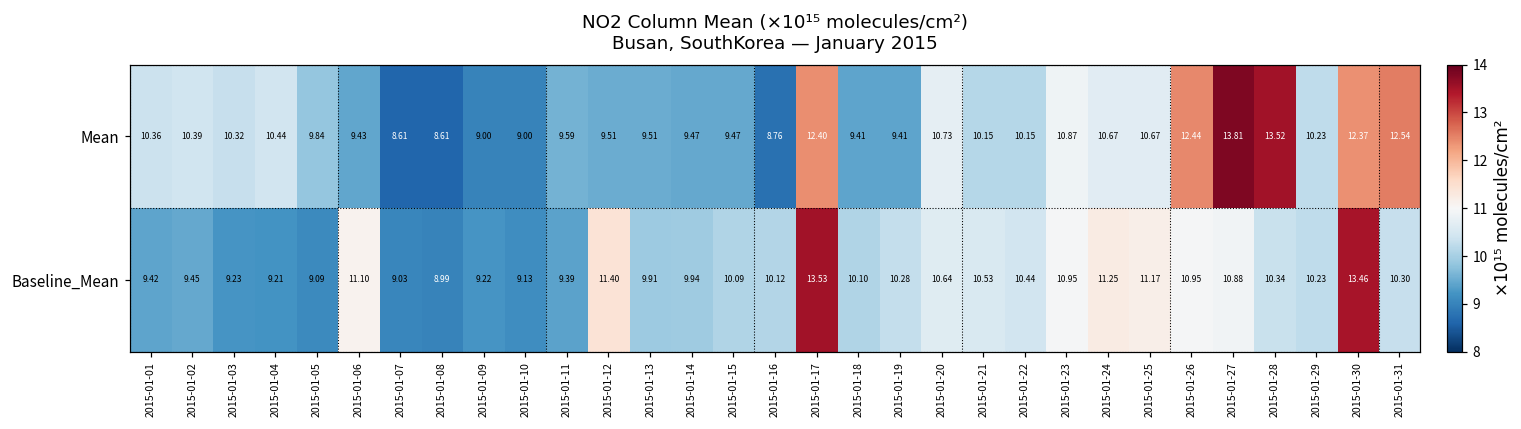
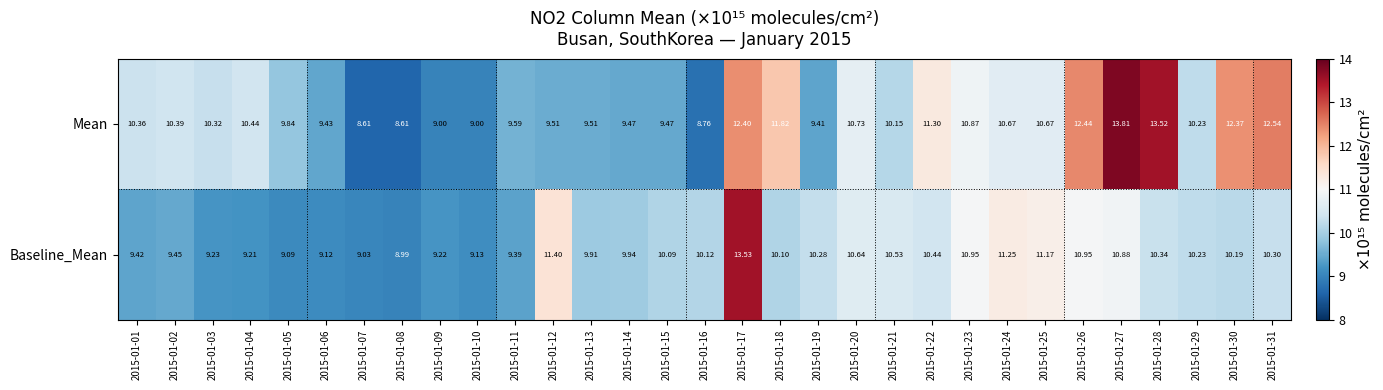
Mean, 2015-01-18: 9.41 -> 11.82
Mean, 2015-01-22: 10.15 -> 11.30
Baseline_Mean, 2015-01-06: 11.10 -> 9.12
Baseline_Mean, 2015-01-30: 13.46 -> 10.19
